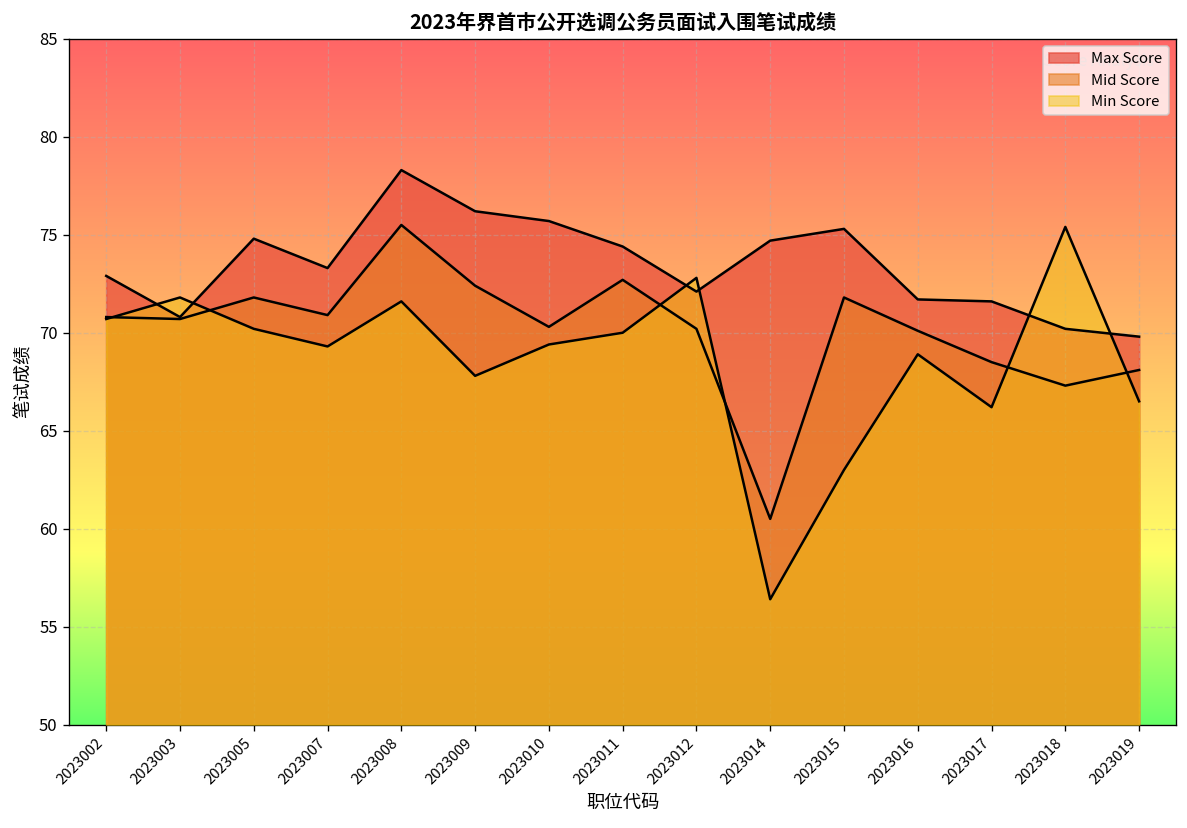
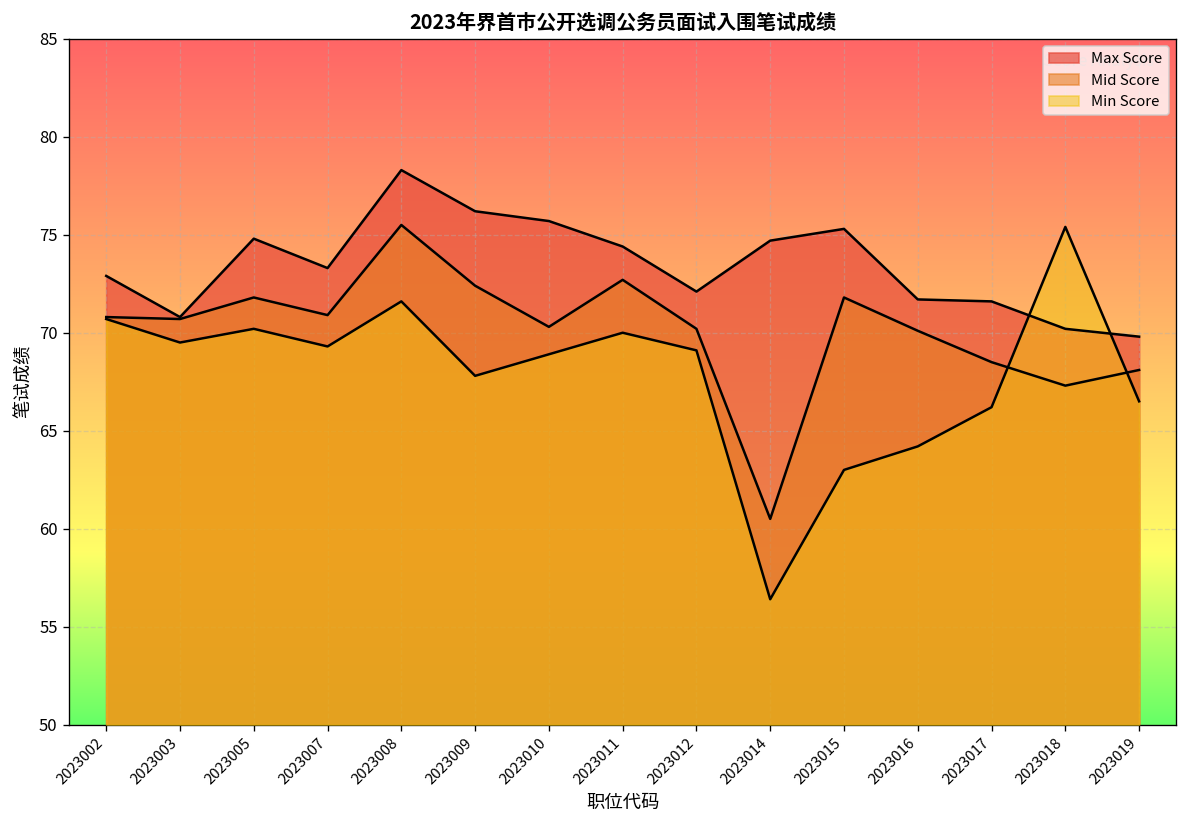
Min Score, 2023003: 71.8 -> 69.5
Min Score, 2023010: 69.4 -> 68.9
Min Score, 2023012: 72.8 -> 69.1
Min Score, 2023016: 68.9 -> 64.2
